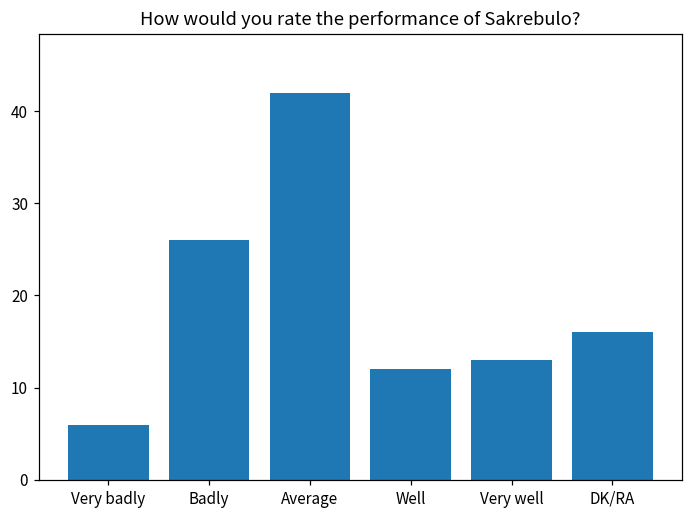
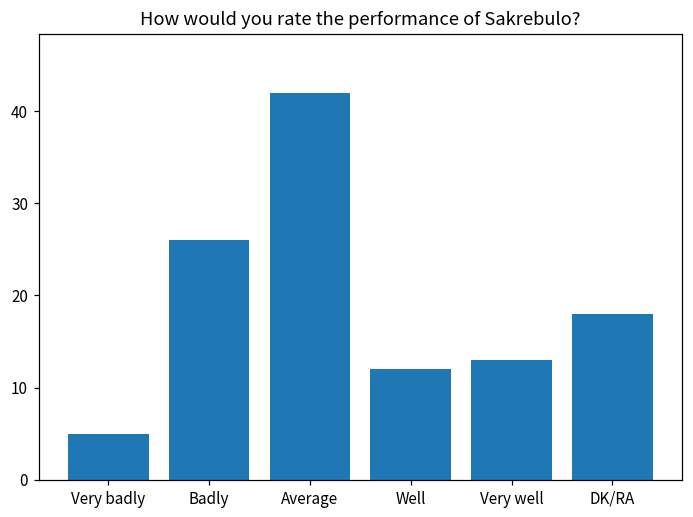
Very badly: 6 -> 5
DK/RA: 16 -> 18
